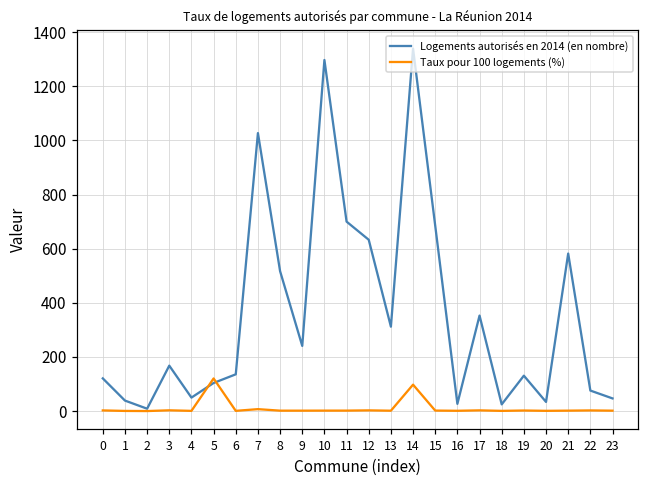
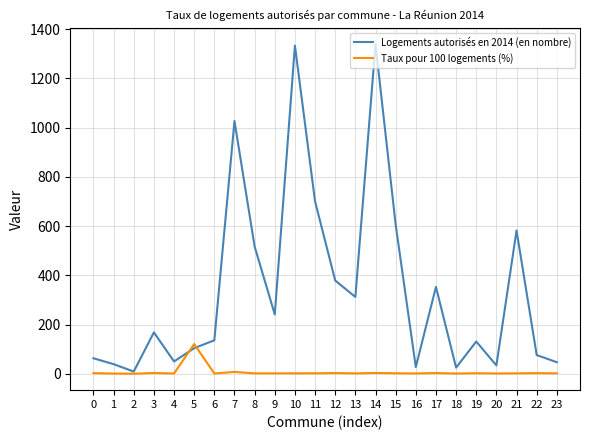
Logements autorisés en 2014 (en nombre), 0: 120 -> 60
Logements autorisés en 2014 (en nombre), 10: 1300 -> 1330
Logements autorisés en 2014 (en nombre), 12: 630 -> 380
Taux pour 100 logements (%), 14: 100 -> 0
Logements autorisés en 2014 (en nombre), 15: 690 -> 610
